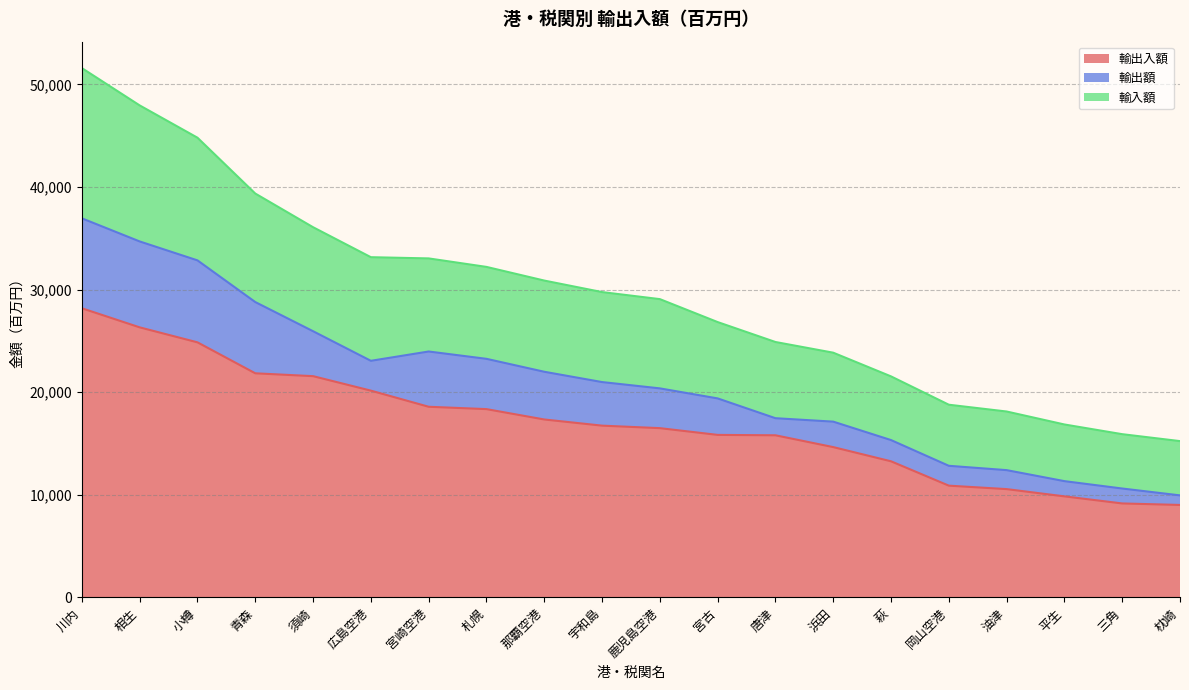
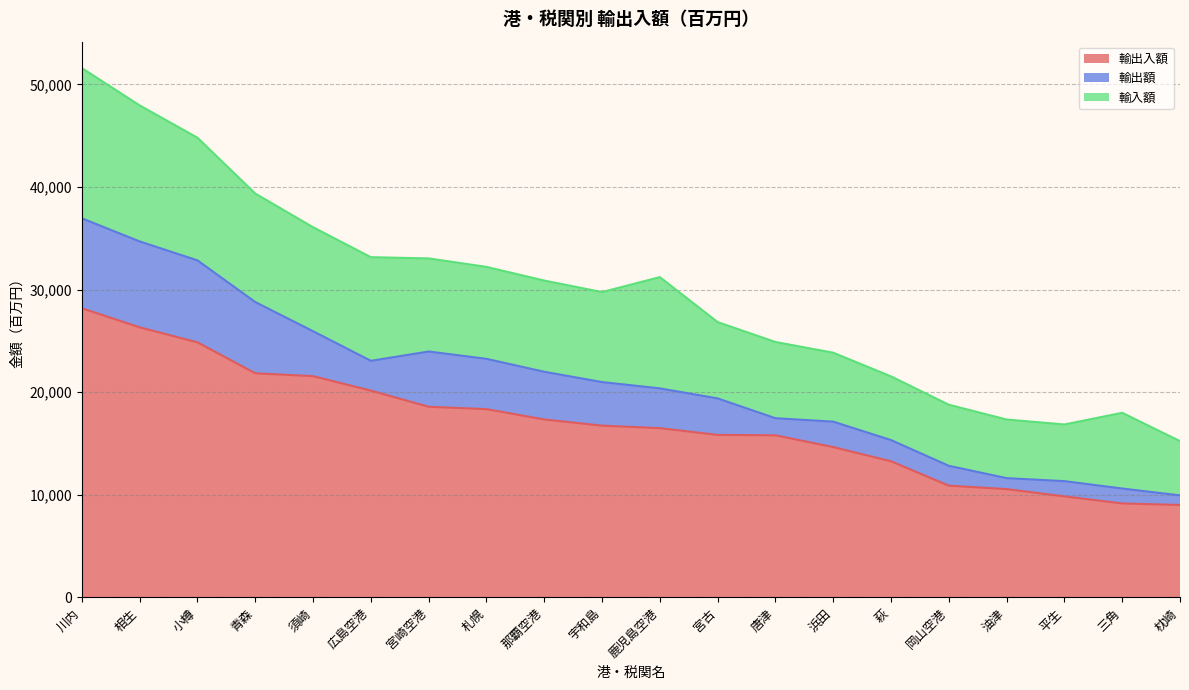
輸入額, 鹿児島空港: 8,700 -> 10,800
輸出額, 油津: 1,800 -> 1,100
輸入額, 三角: 5,300 -> 7,400
